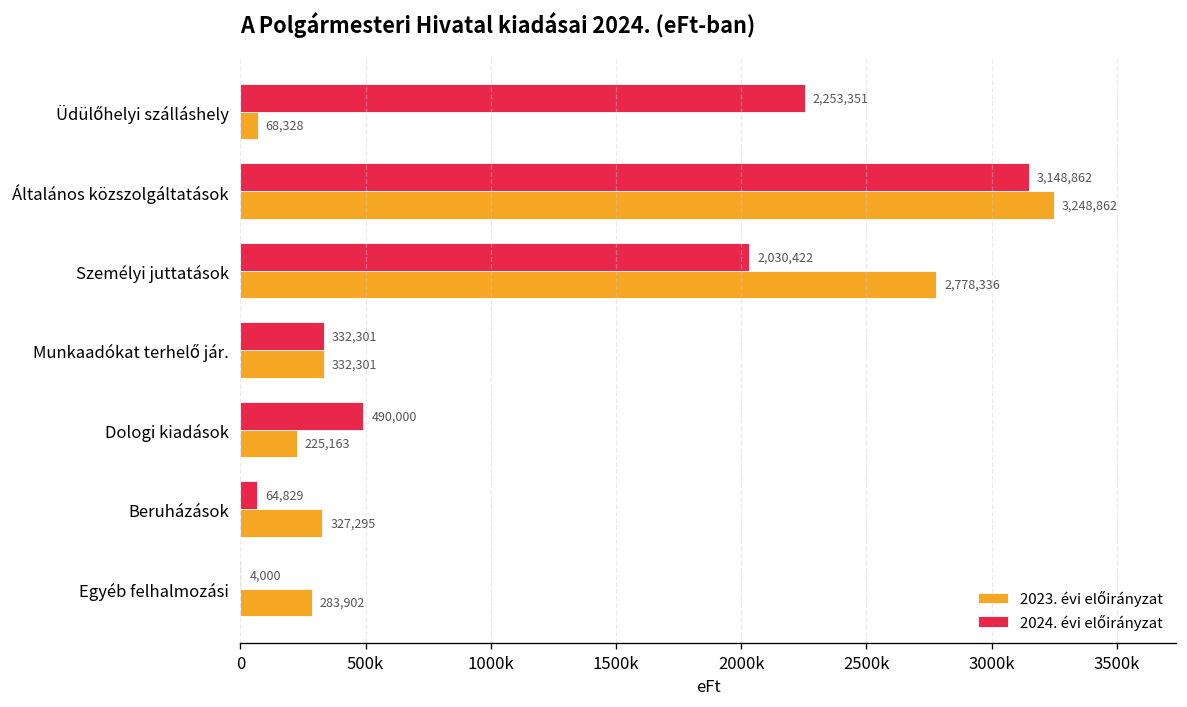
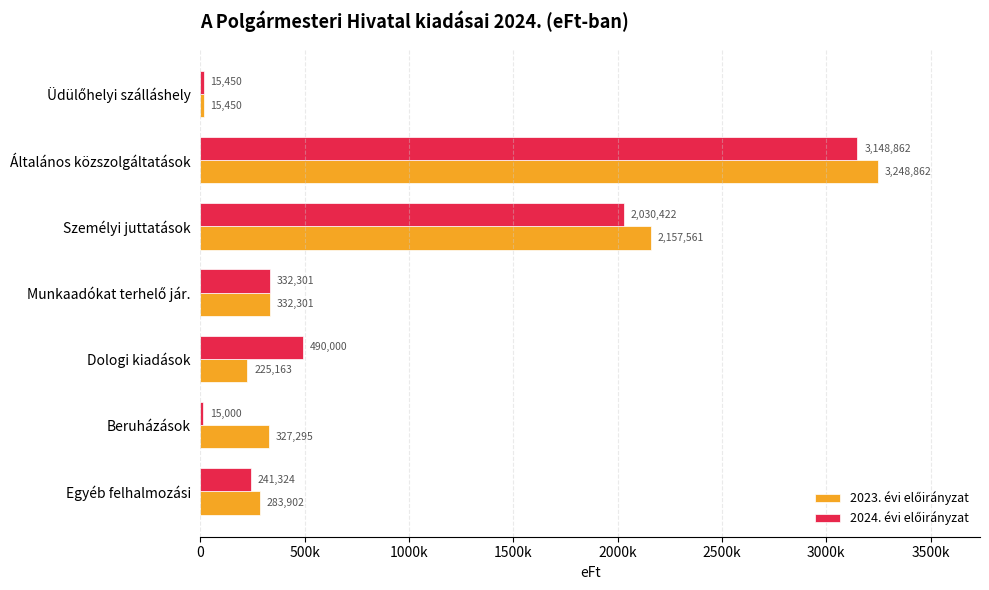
2024. évi előirányzat, Üdülőhelyi szálláshely: 2,253,351 -> 15,450
2023. évi előirányzat, Üdülőhelyi szálláshely: 68,328 -> 15,450
2023. évi előirányzat, Személyi juttatások: 2,778,336 -> 2,157,561
2024. évi előirányzat, Beruházások: 64,829 -> 15,000
2024. évi előirányzat, Egyéb felhalmozási: 4,000 -> 241,324
